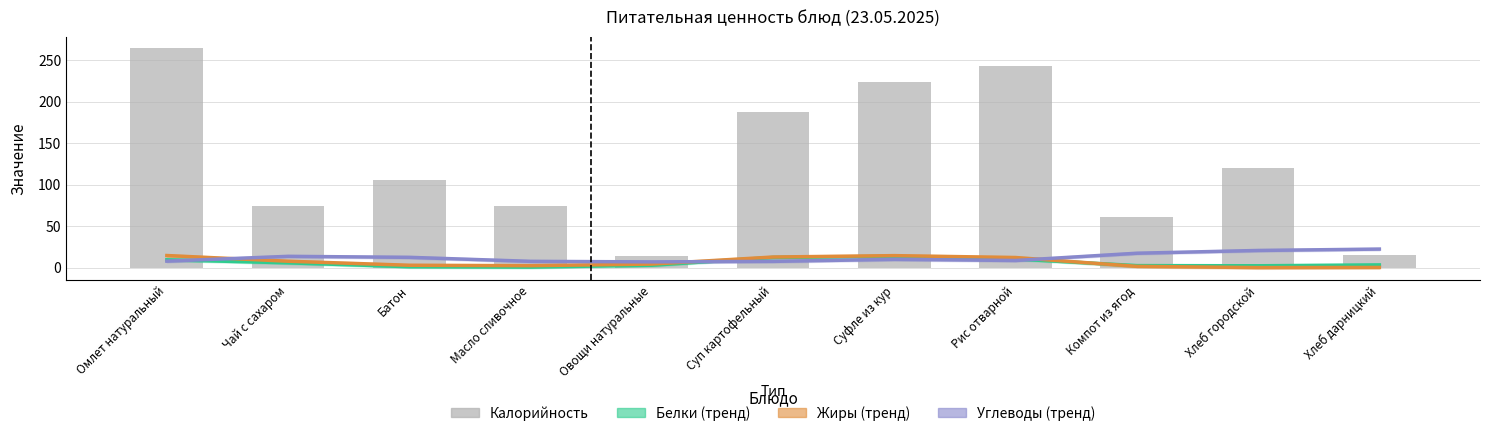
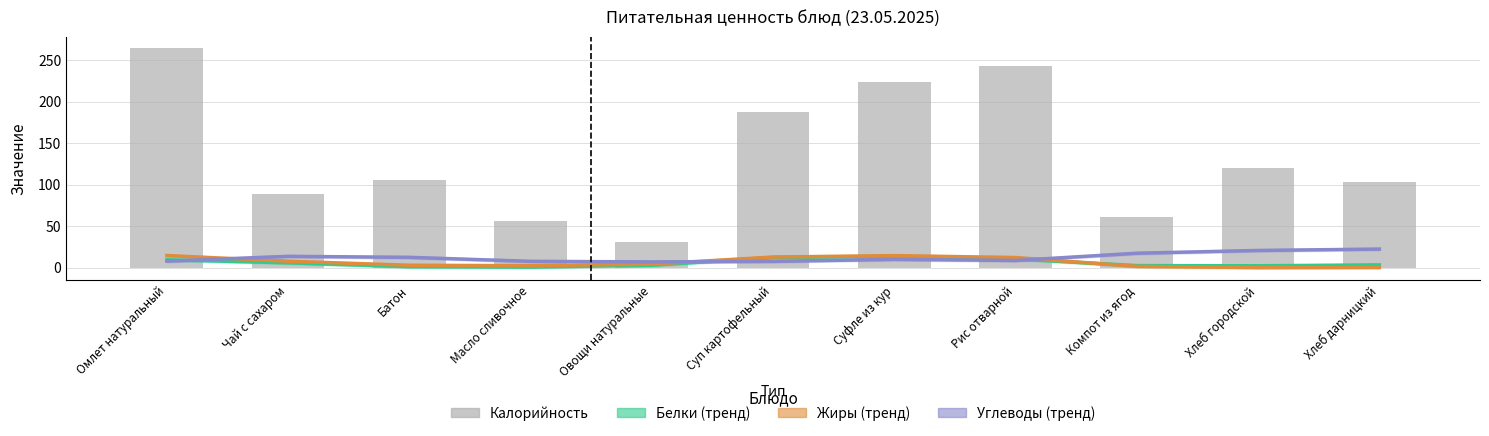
Калорийность, Чай с сахаром: 70 -> 90
Калорийность, Масло сливочное: 80 -> 60
Калорийность, Овощи натуральные: 10 -> 30
Калорийность, Хлеб дарницкий: 20 -> 100
